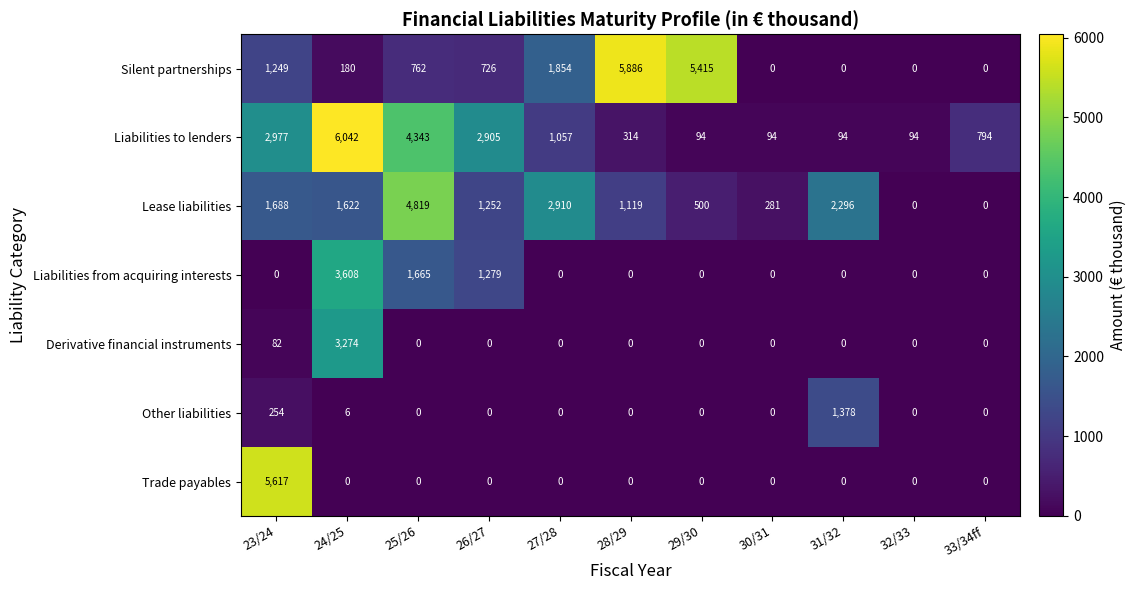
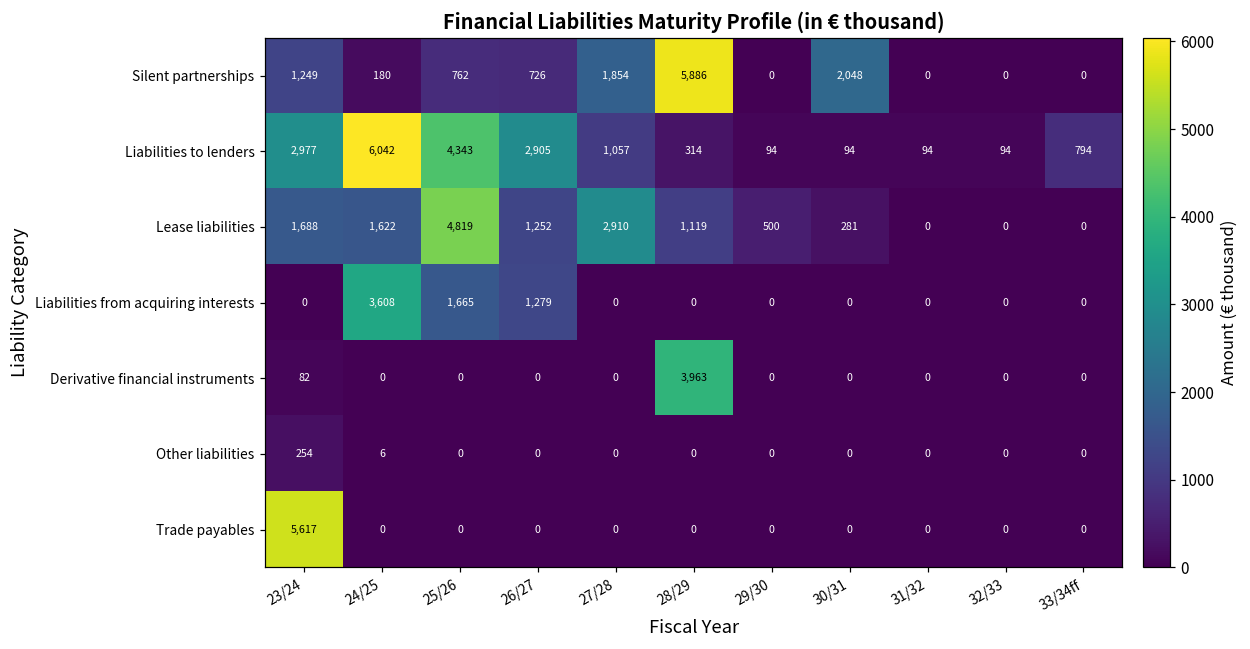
Silent partnerships, 29/30: 5,415 -> 0
Silent partnerships, 30/31: 0 -> 2,048
Lease liabilities, 31/32: 2,296 -> 0
Derivative financial instruments, 24/25: 3,274 -> 0
Derivative financial instruments, 28/29: 0 -> 3,963
Other liabilities, 31/32: 1,378 -> 0
